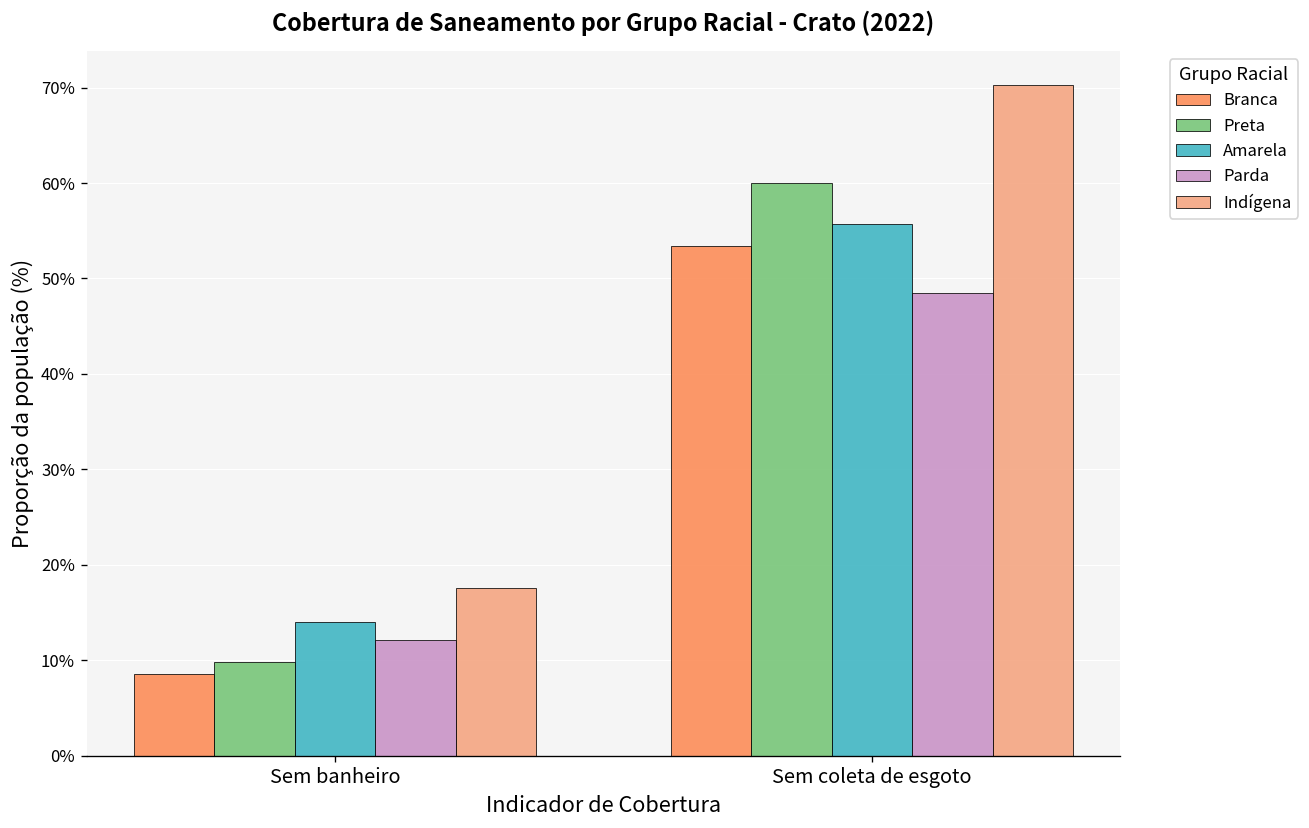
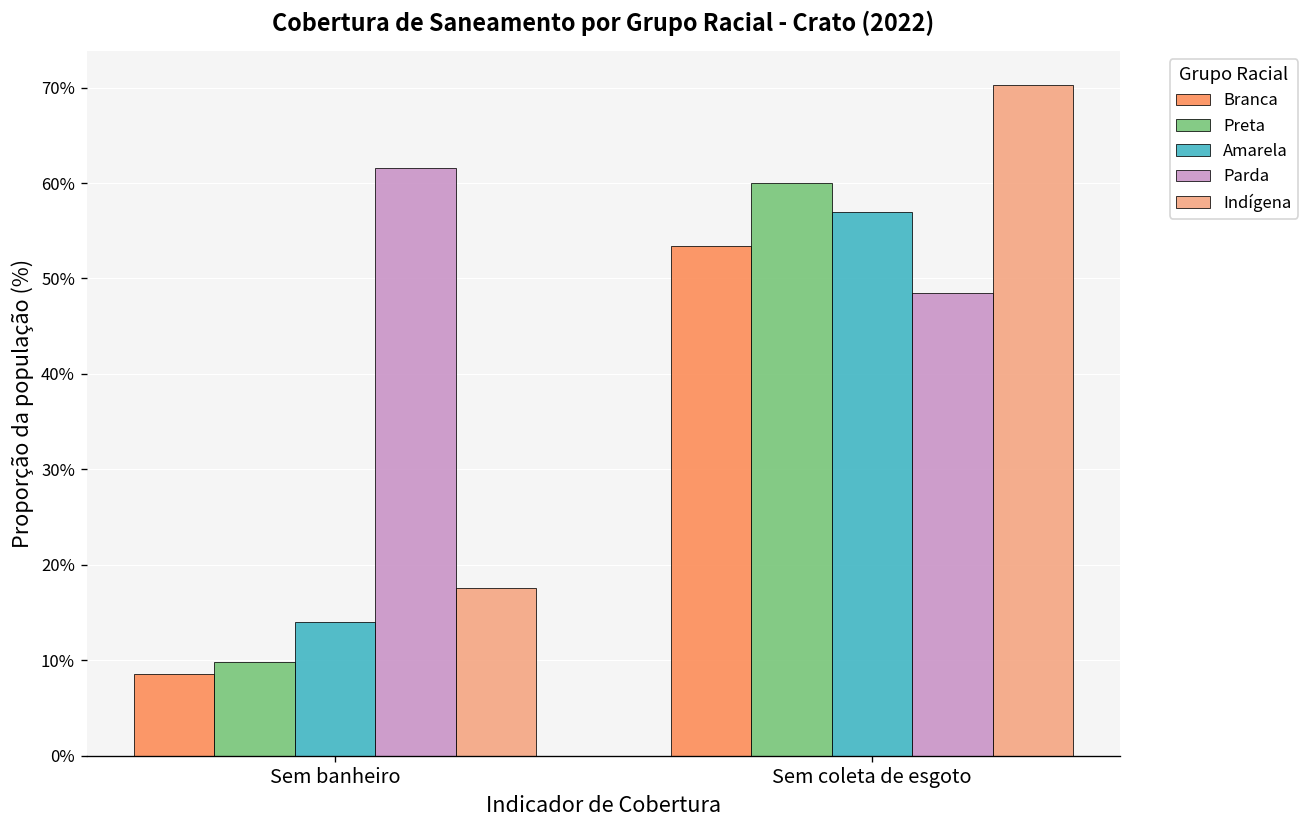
Parda, Sem banheiro: 12% -> 62%
Amarela, Sem coleta de esgoto: 56% -> 57%
